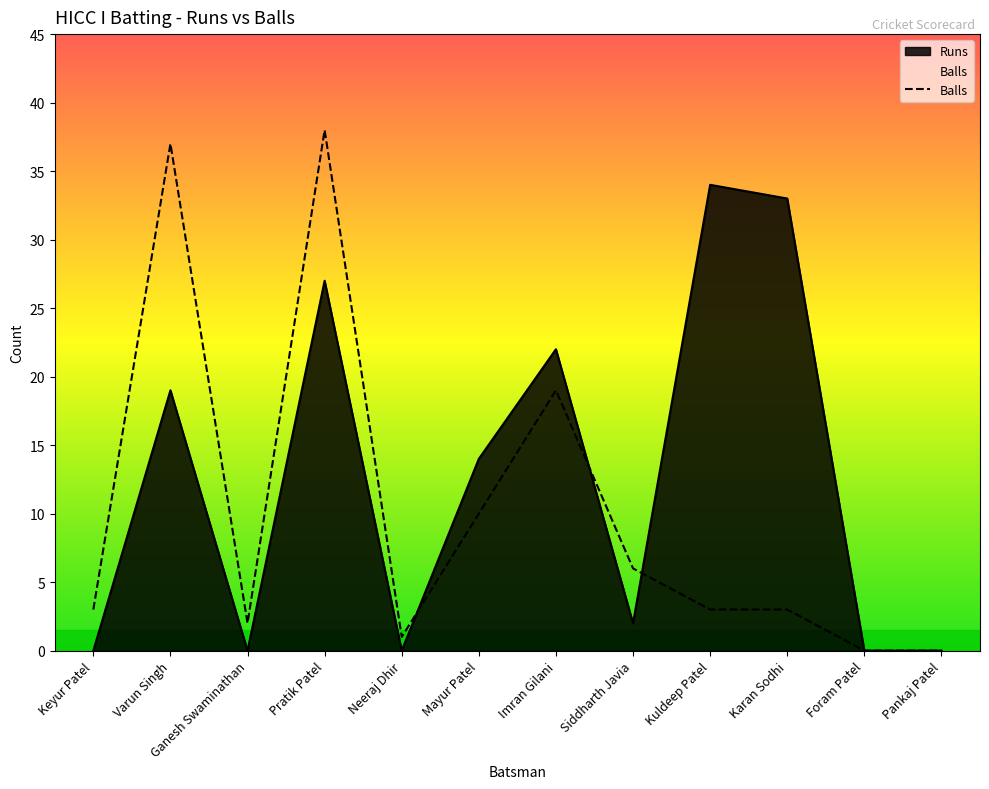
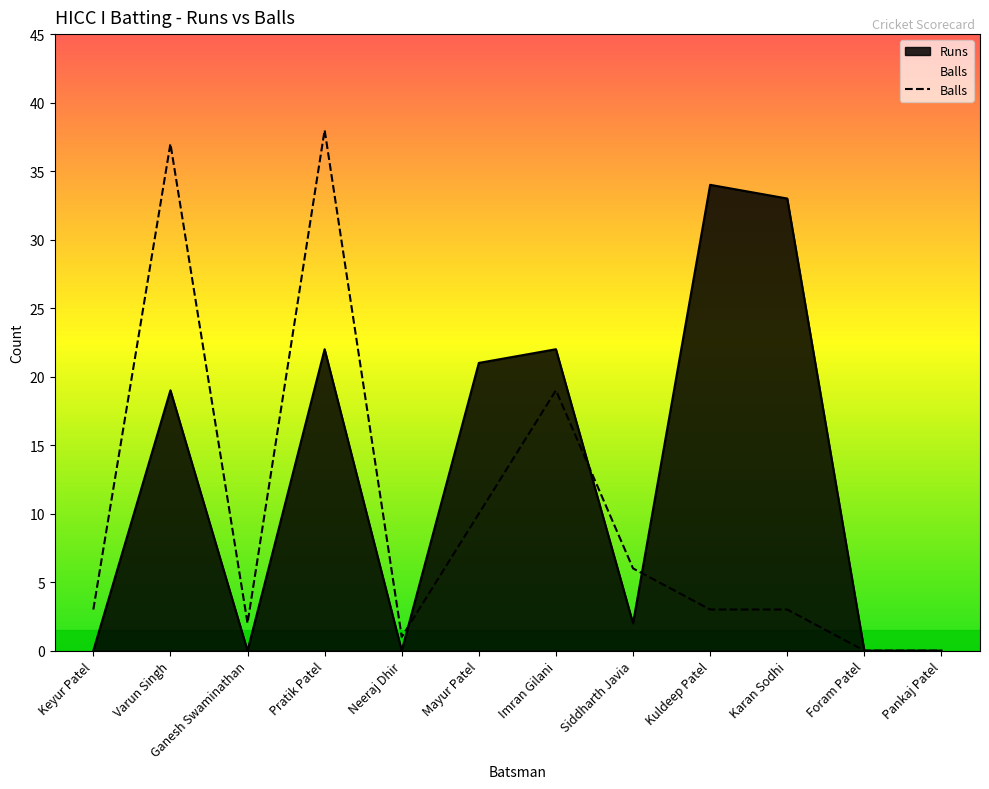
Runs, Pratik Patel: 27 -> 22
Runs, Mayur Patel: 14 -> 21
